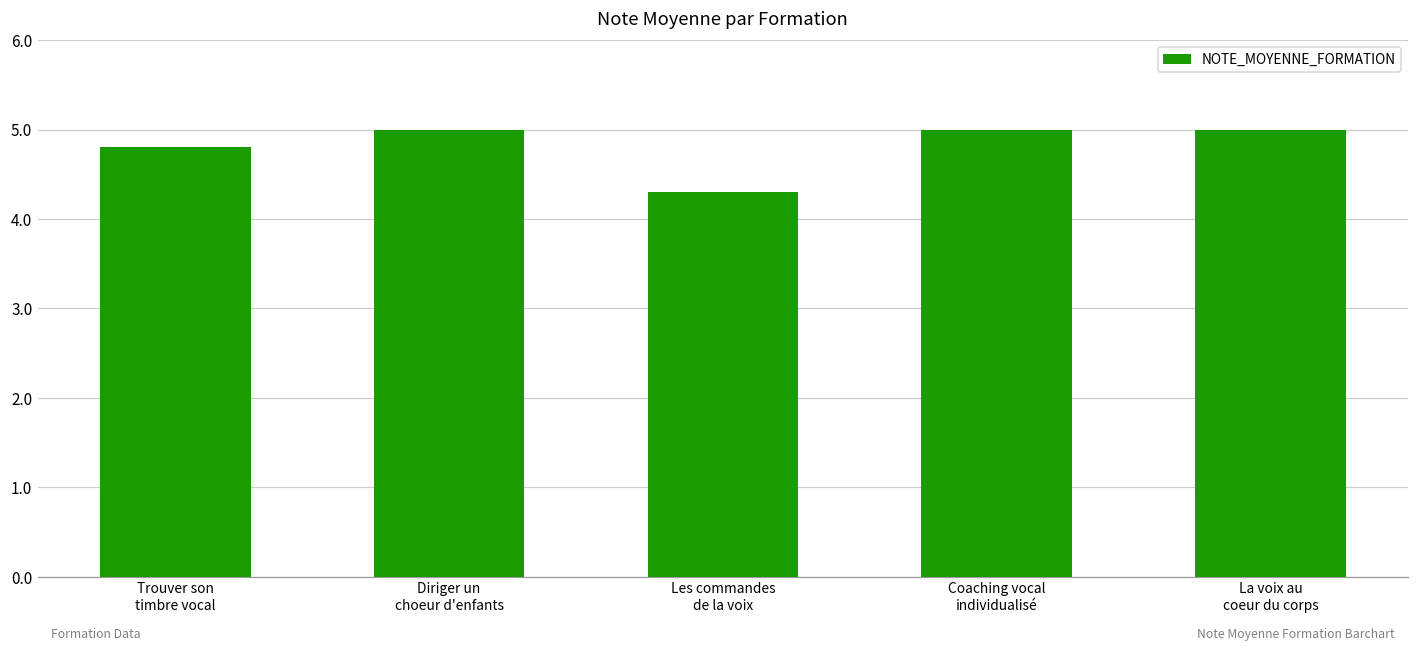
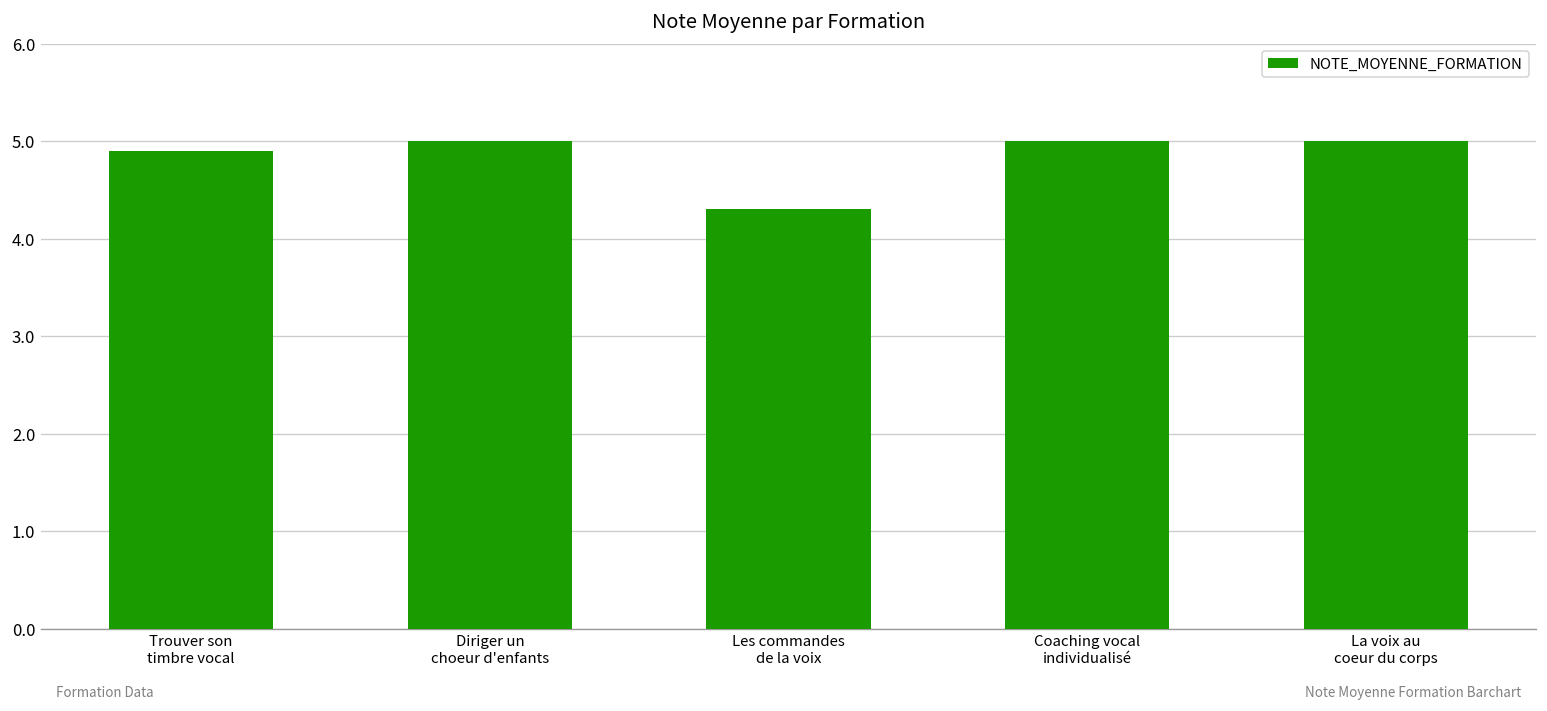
Trouver son timbre vocal: 4.8 -> 4.9
